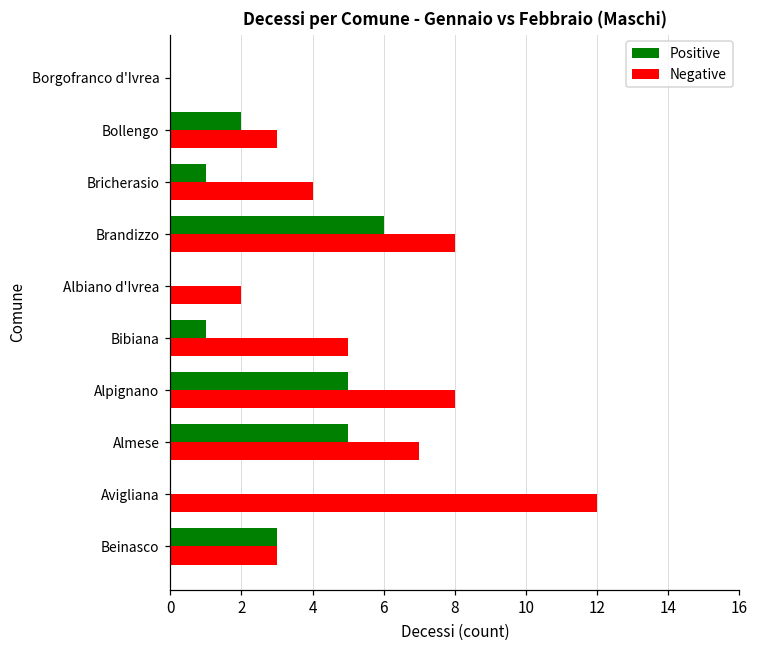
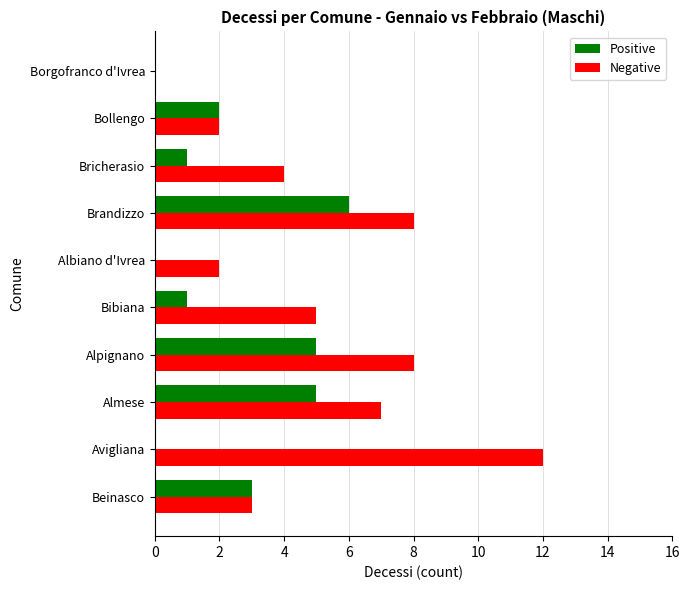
Negative, Bollengo: 3 -> 2
